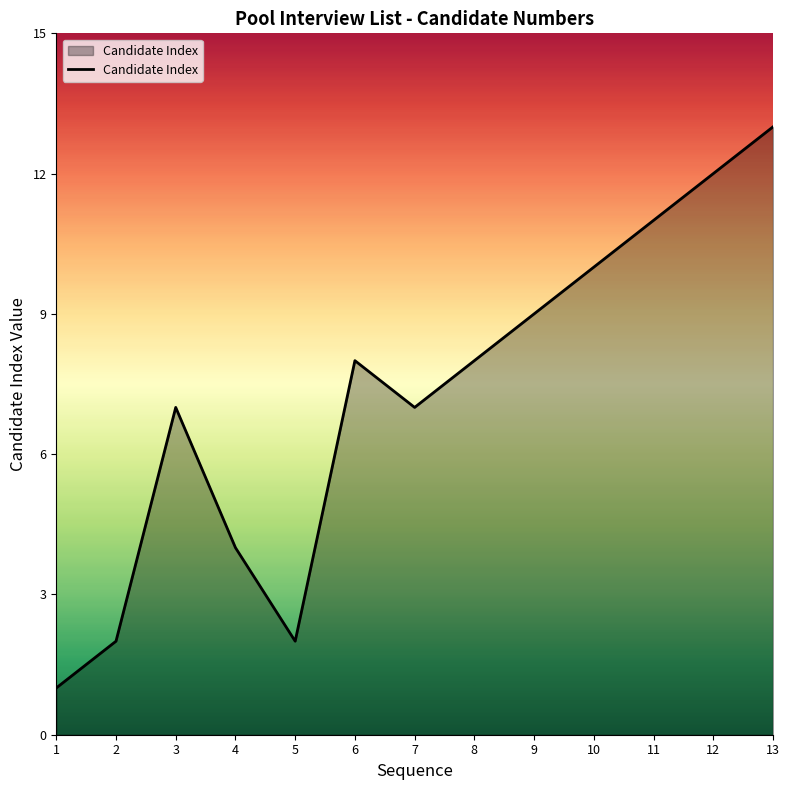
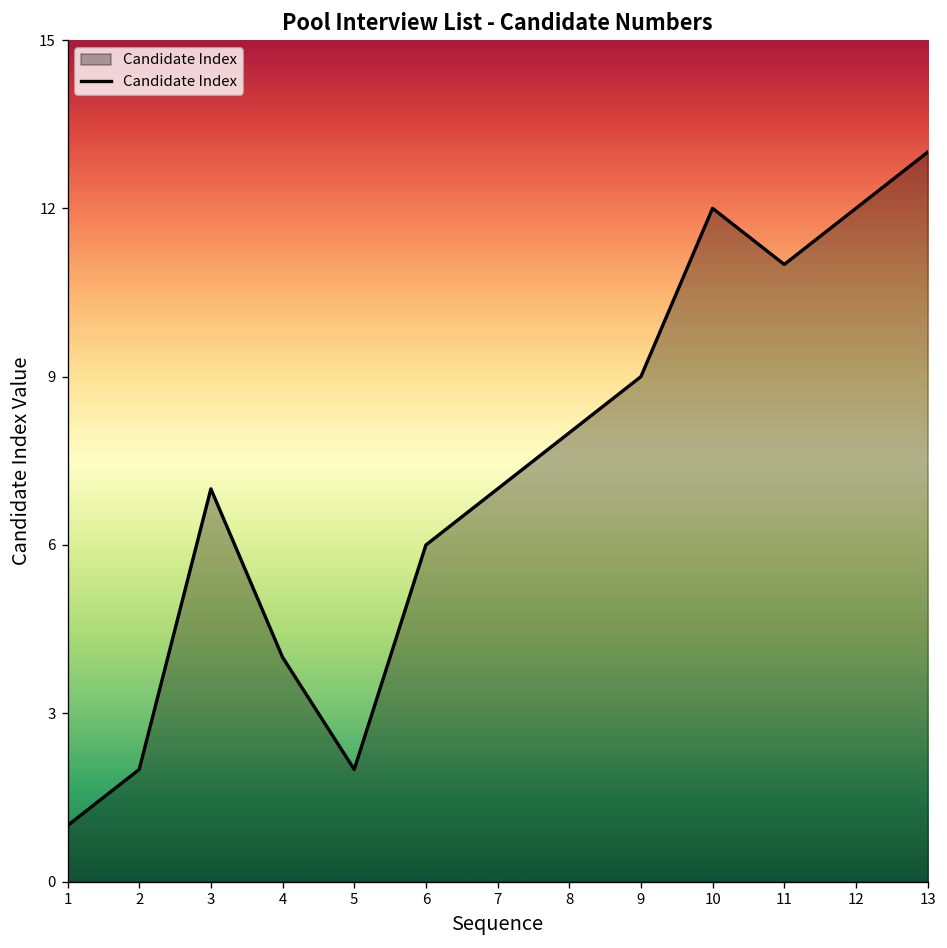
6: 8 -> 6
10: 10 -> 12
